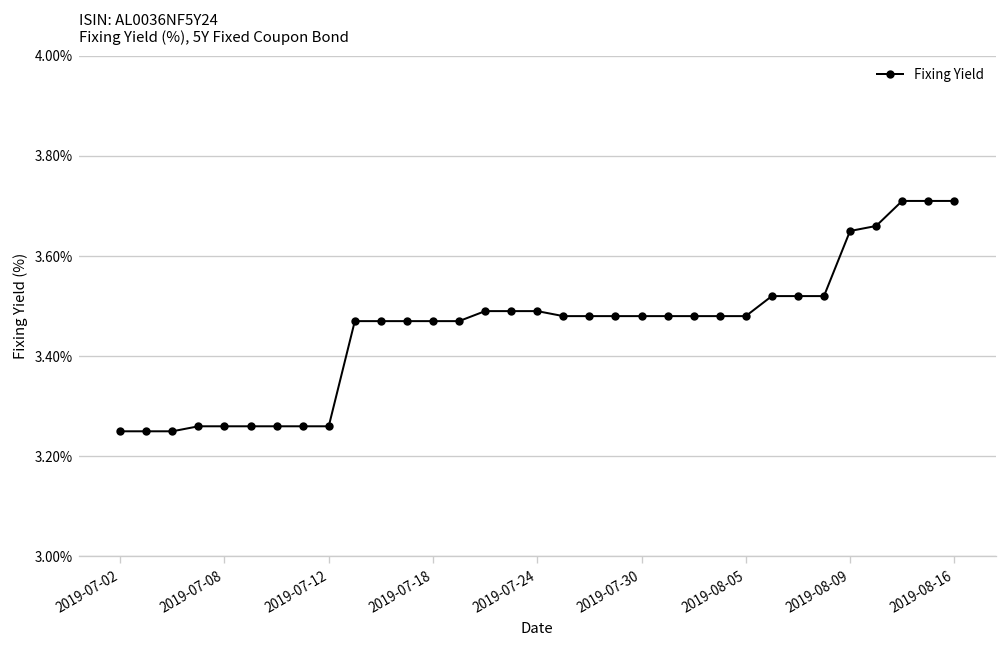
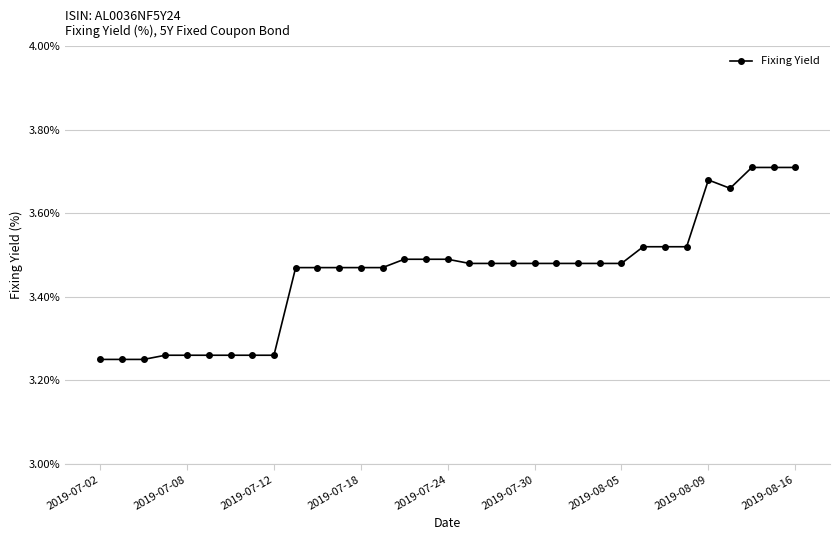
2019-08-09: 3.65% -> 3.68%
